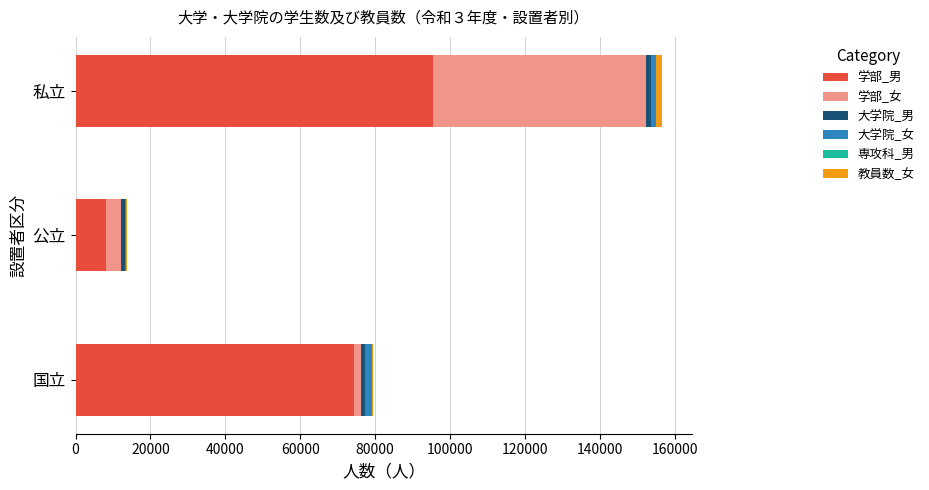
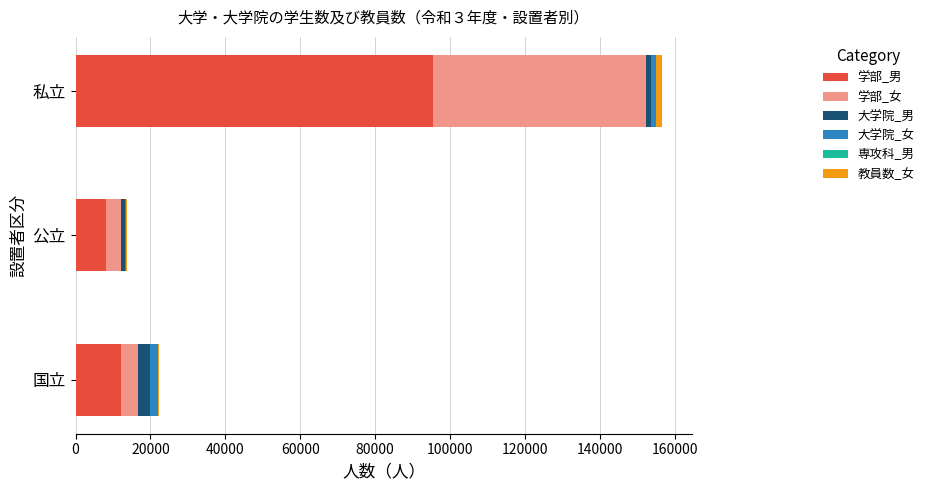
学部_男, 国立: 74000 -> 12000
学部_女, 国立: 2000 -> 5000
大学院_男, 国立: 1000 -> 3000
